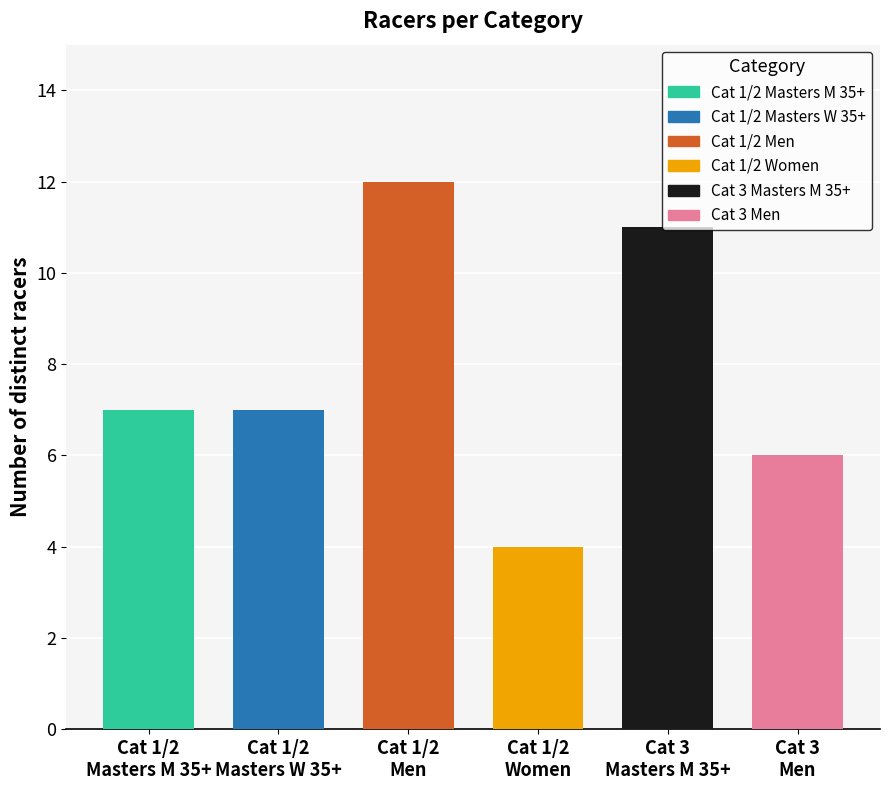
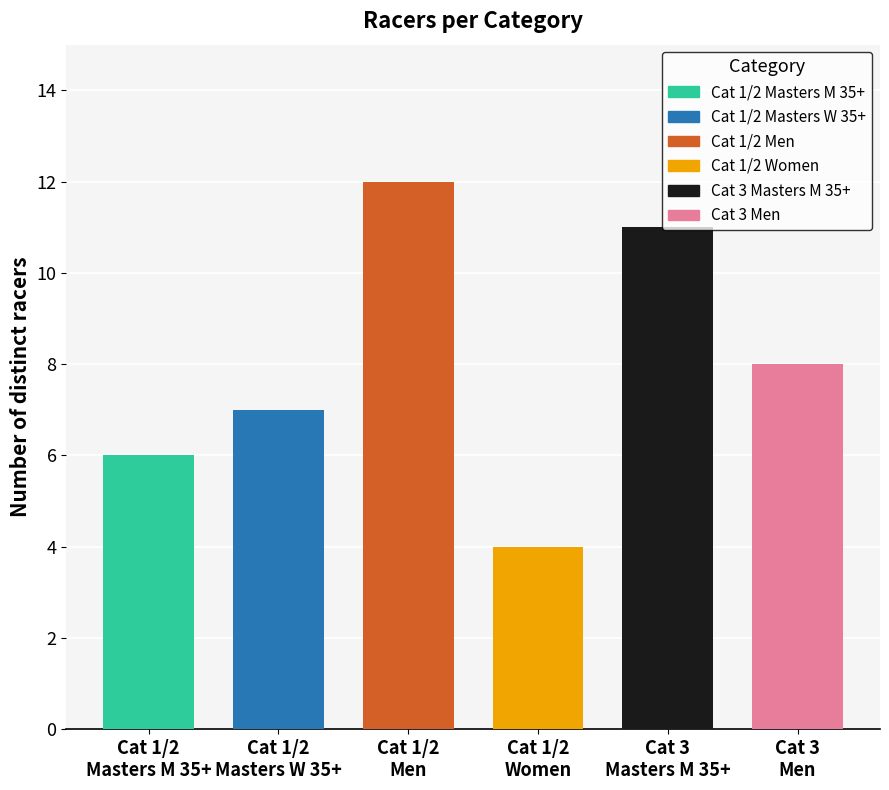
Cat 1/2 Masters M 35+: 7 -> 6
Cat 3 Men: 6 -> 8
